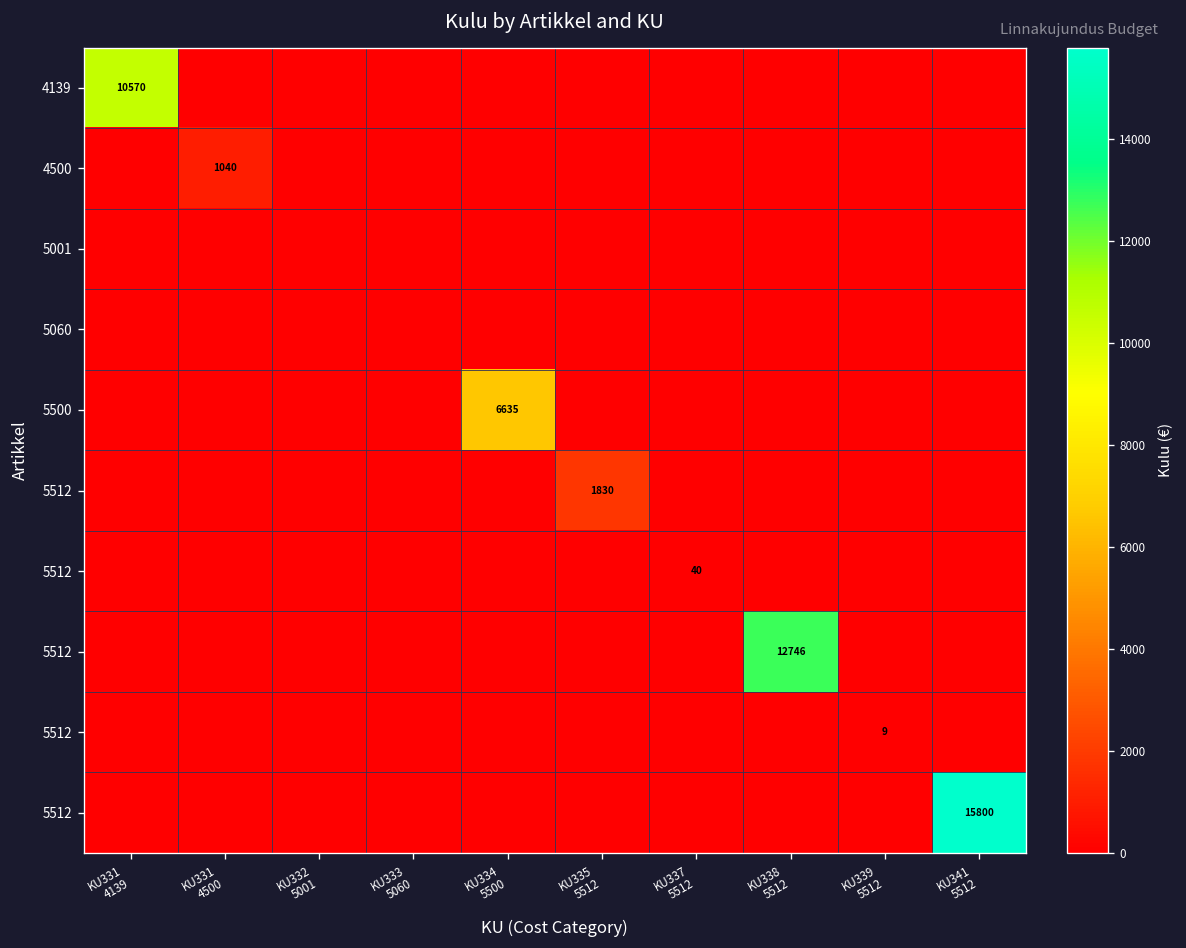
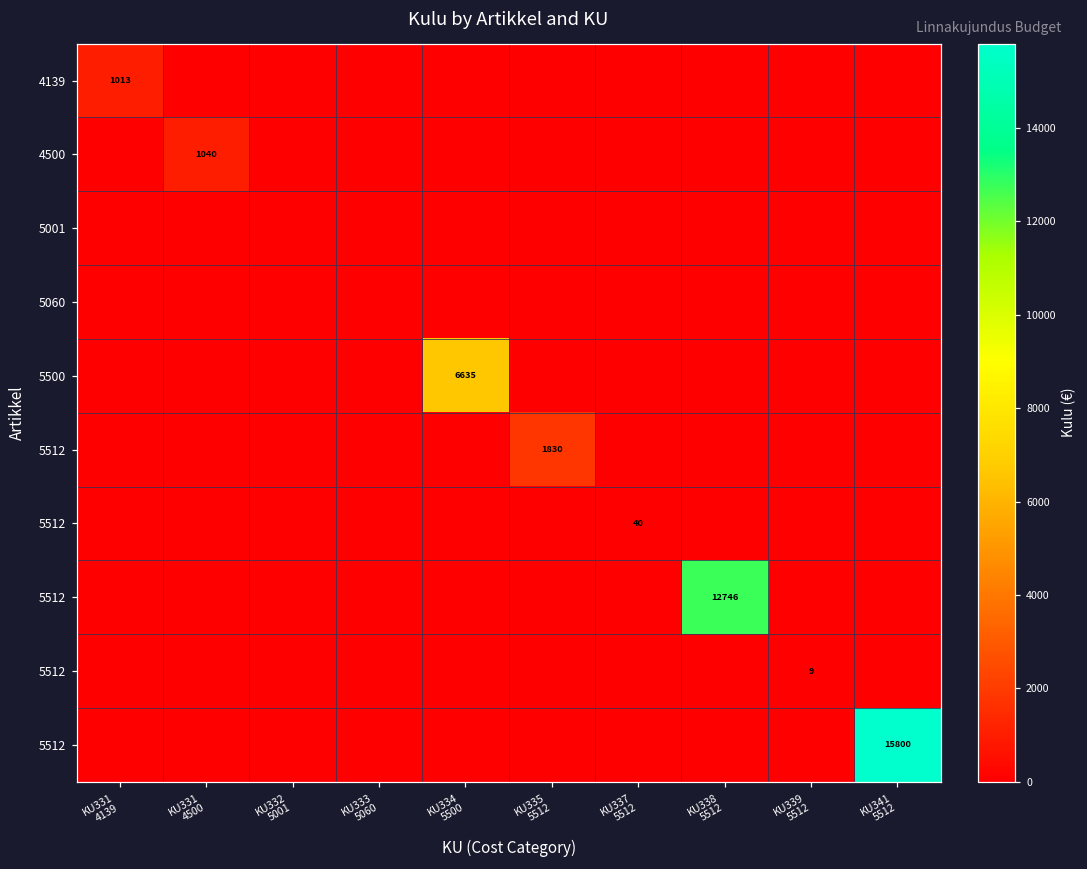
4139, KU331 4139: 10570 -> 1013
